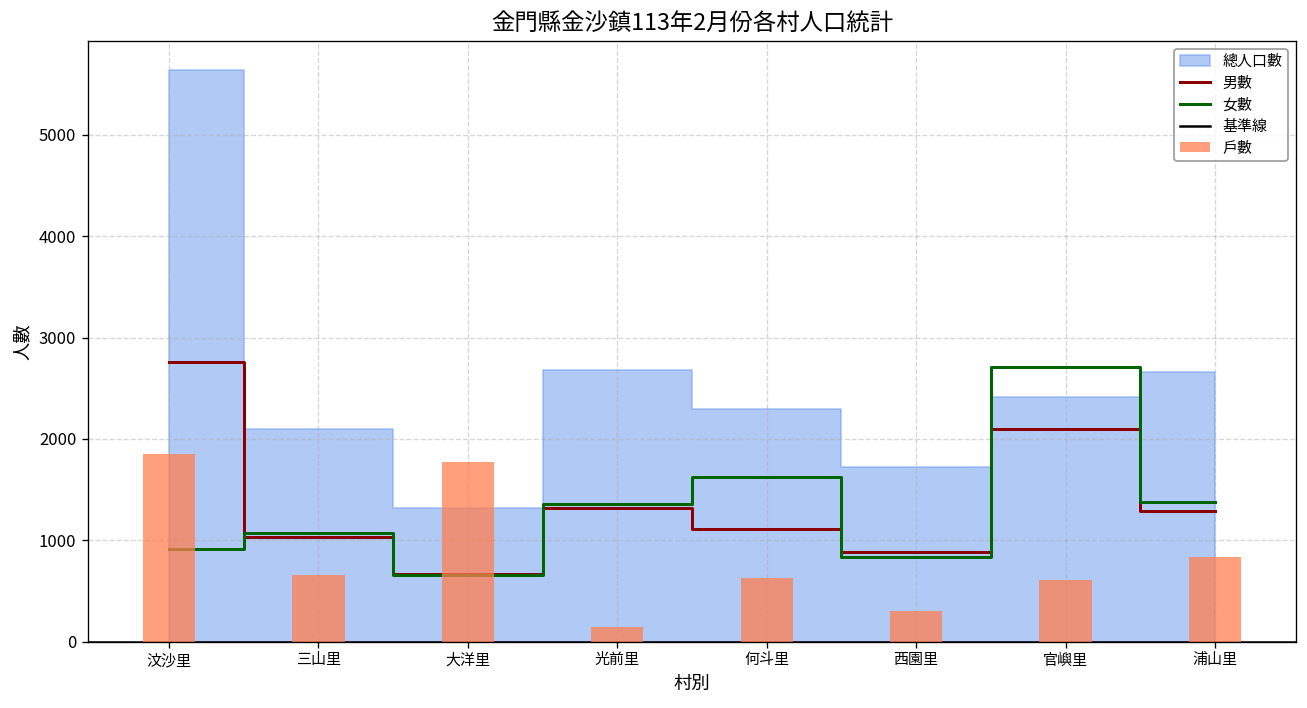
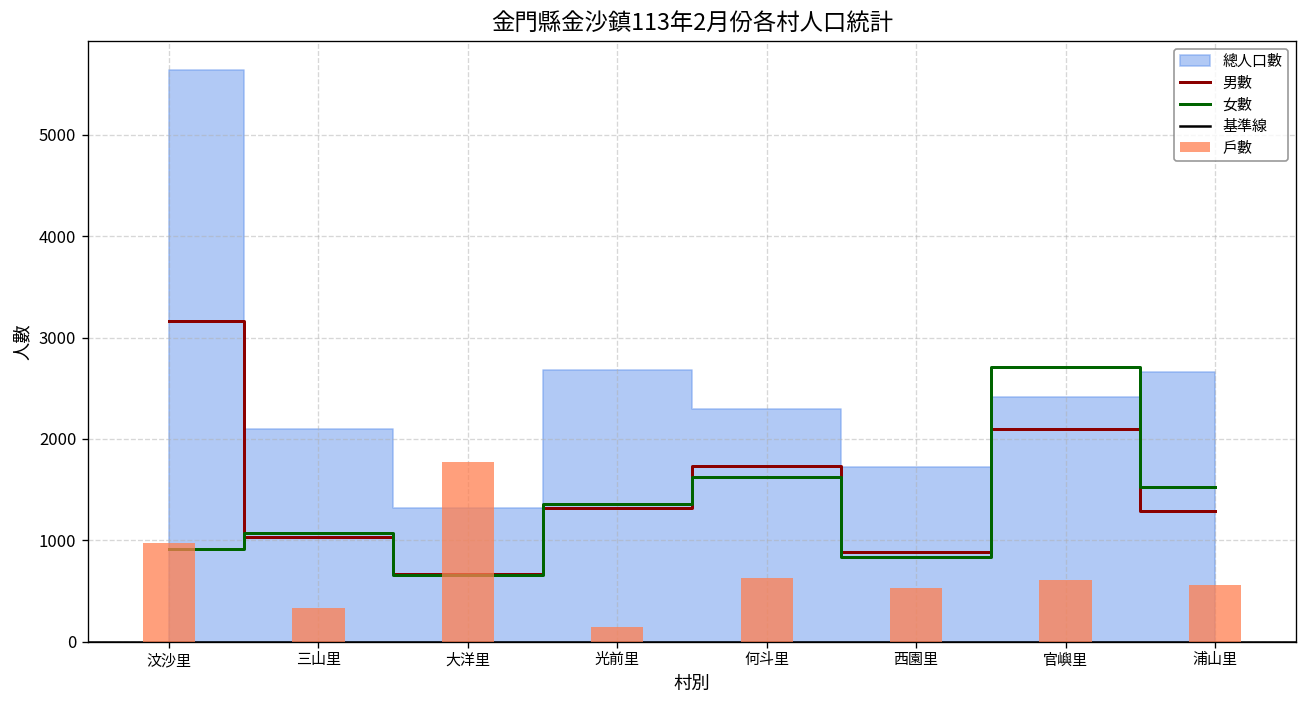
男數, 汶沙里: 2800 -> 3200
戶數, 汶沙里: 1900 -> 1000
戶數, 三山里: 700 -> 300
男數, 何斗里: 1100 -> 1700
戶數, 西園里: 300 -> 500
女數, 浦山里: 1400 -> 1500
戶數, 浦山里: 800 -> 600
